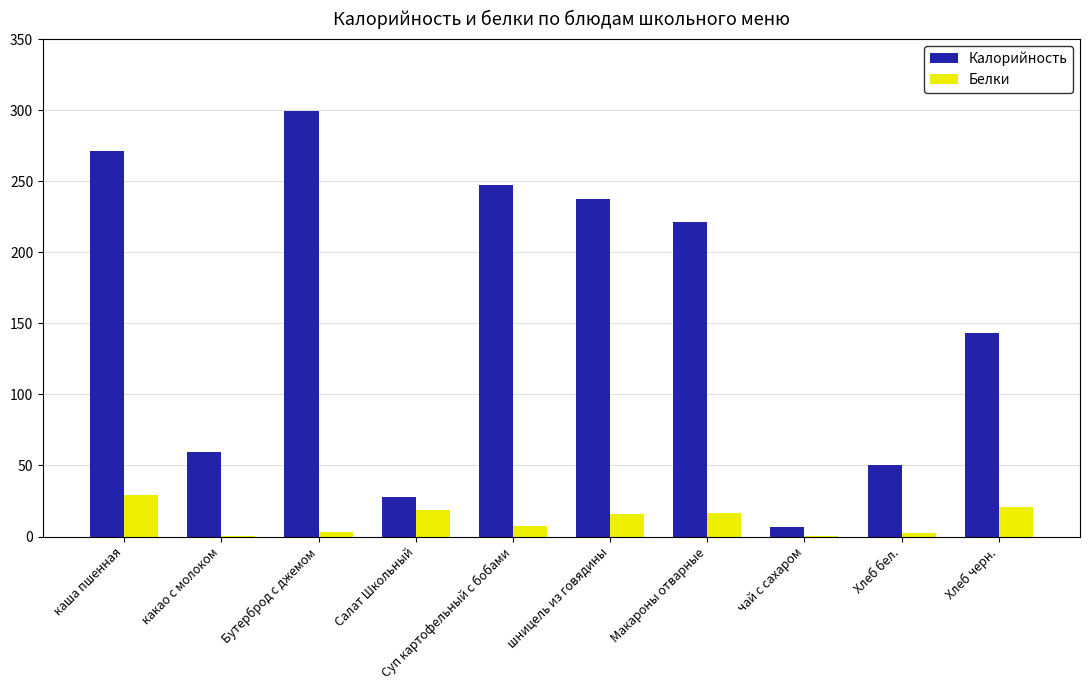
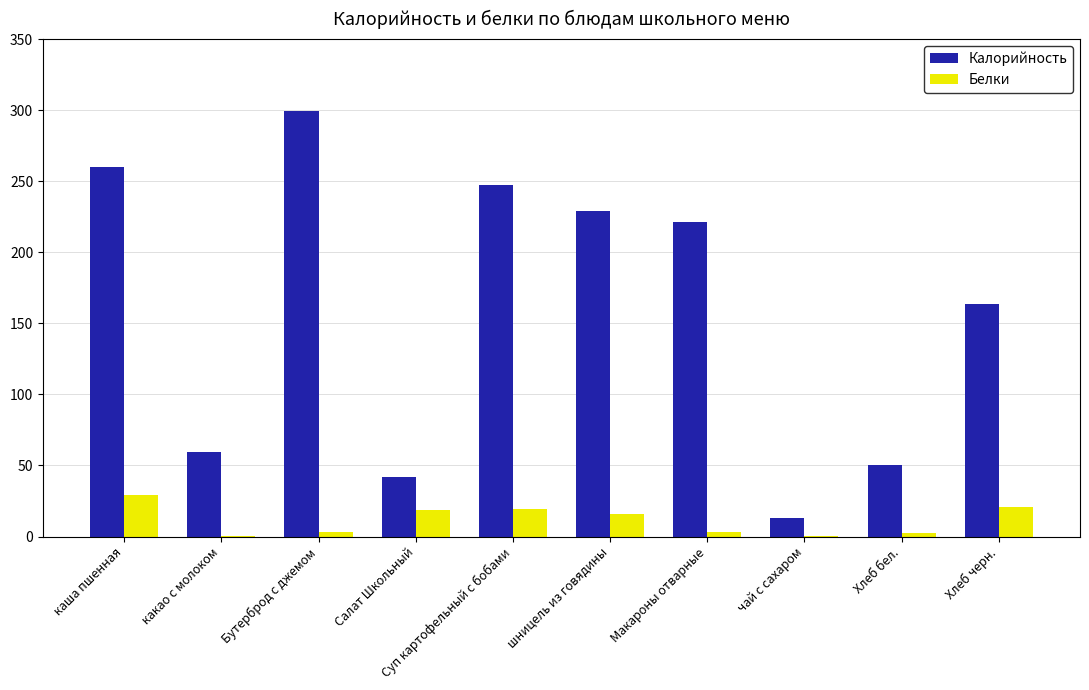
Калорийность, каша пшенная: 271 -> 260
Калорийность, Салат Школьный: 28 -> 42
Белки, Суп картофельный с бобами: 7 -> 19
Калорийность, шницель из говядины: 237 -> 229
Белки, Макароны отварные: 17 -> 3
Калорийность, чай с сахаром: 7 -> 13
Калорийность, Хлеб черн.: 143 -> 164
